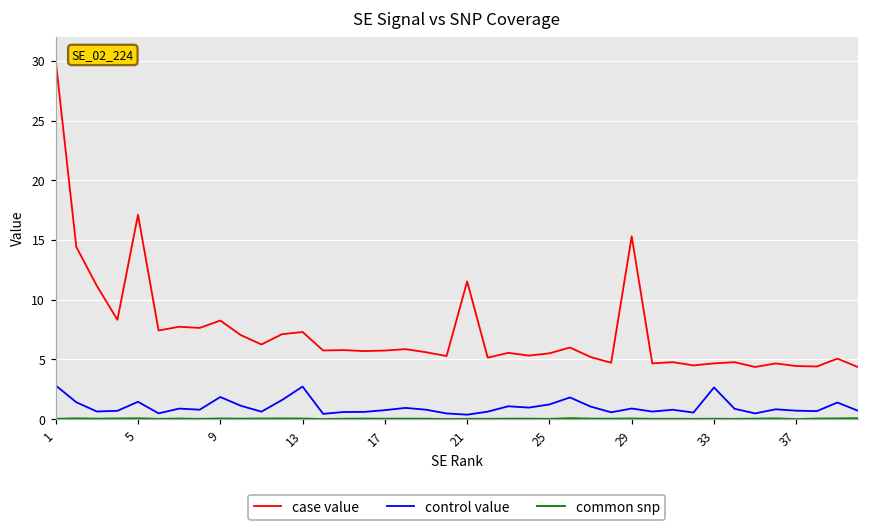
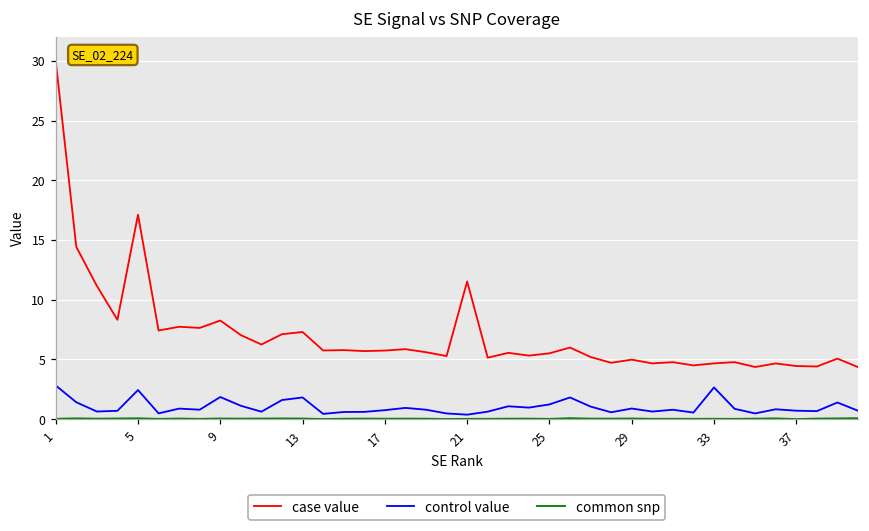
control value, 5: 1.4 -> 2.4
control value, 13: 2.7 -> 1.8
case value, 29: 15.3 -> 5.0
